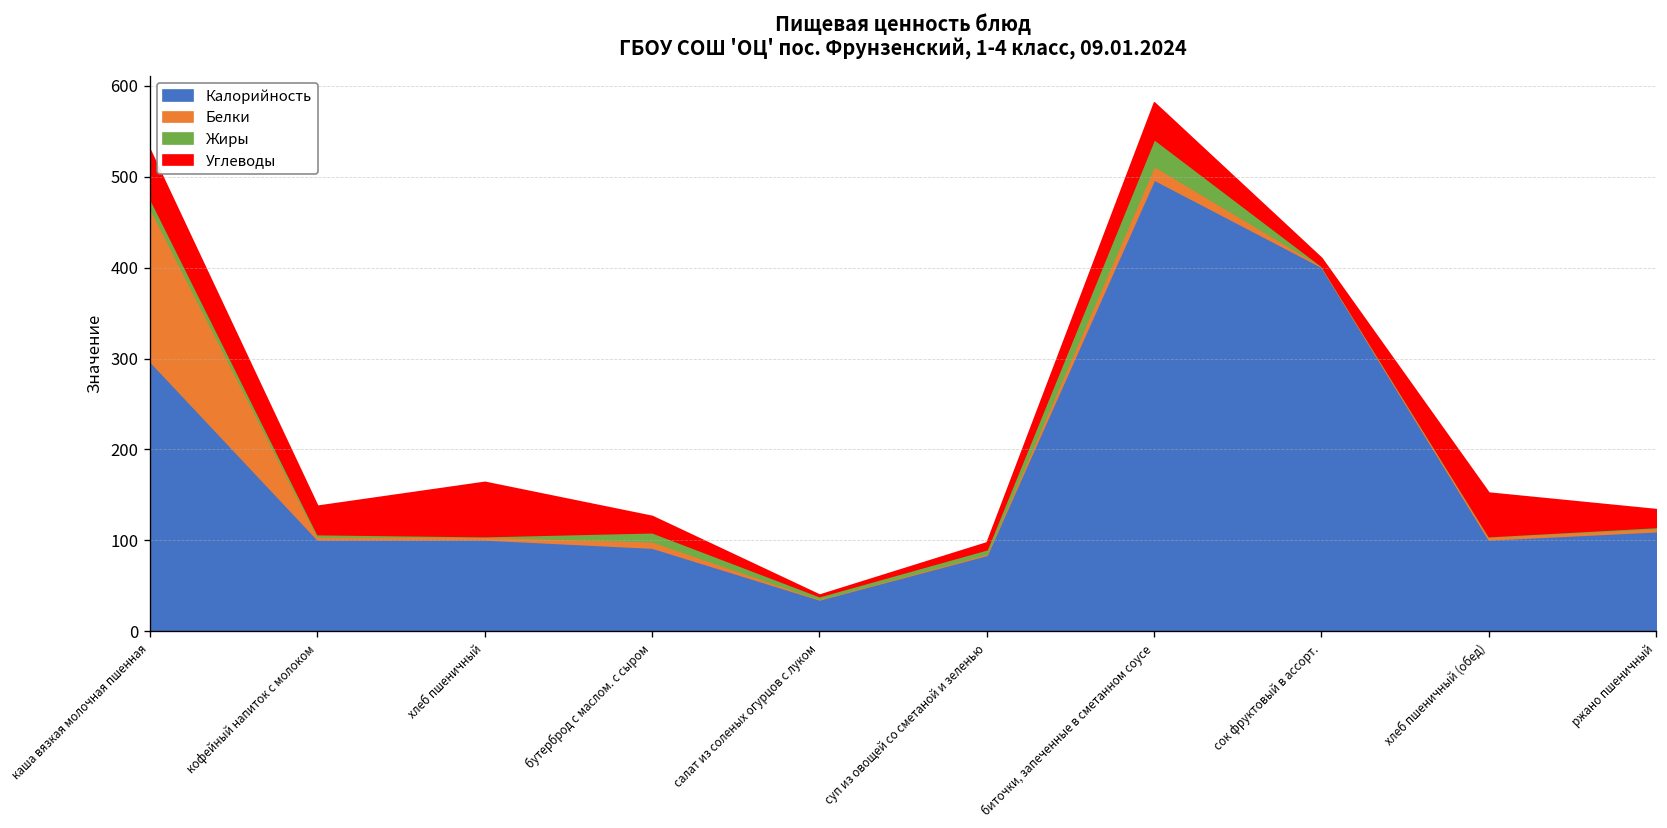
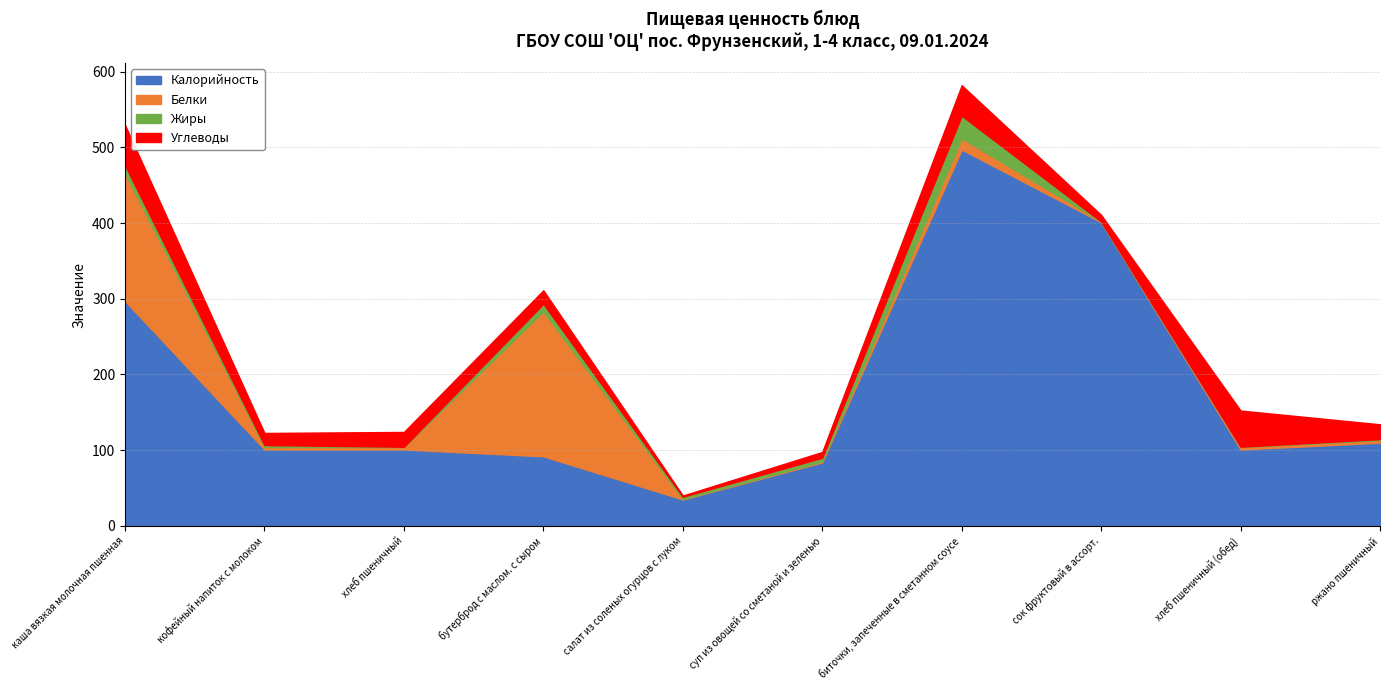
Углеводы, кофейный напиток с молоком: 30 -> 20
Углеводы, хлеб пшеничный: 60 -> 20
Белки, бутерброд с маслом. с сыром: 10 -> 190
